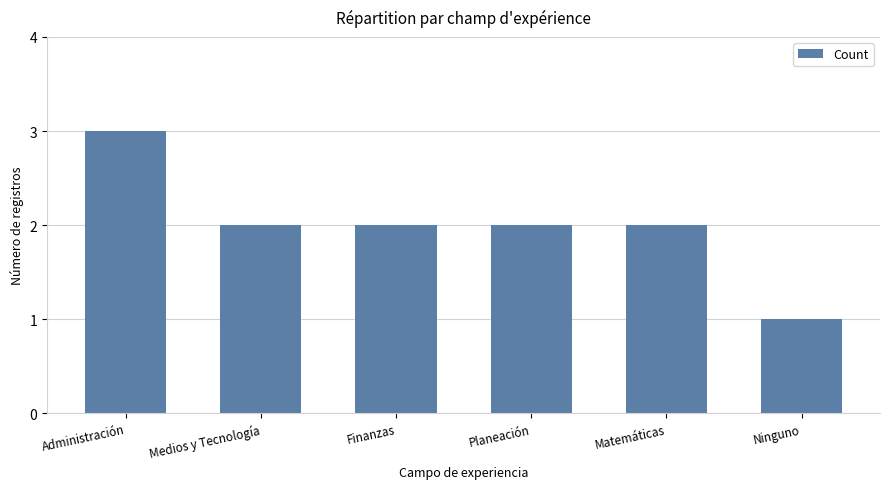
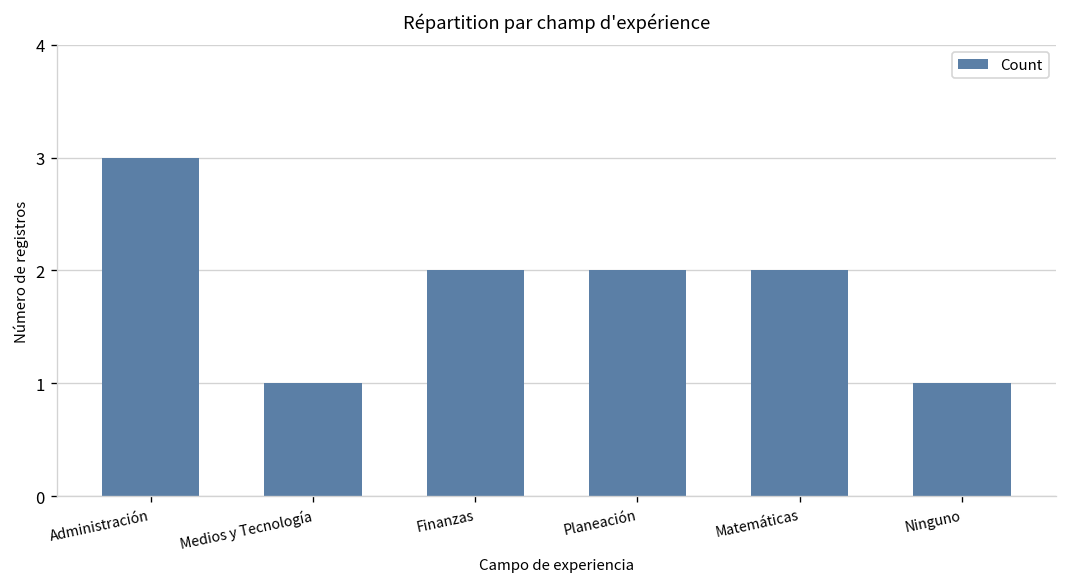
Medios y Tecnología: 2 -> 1
